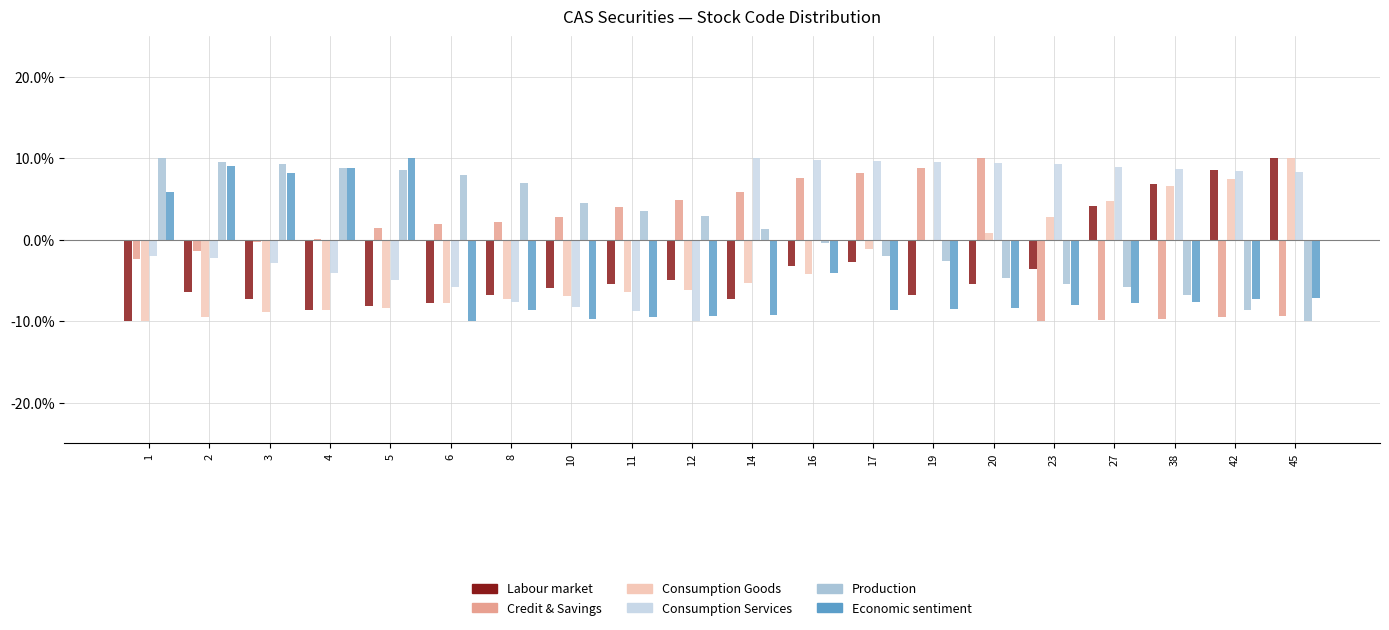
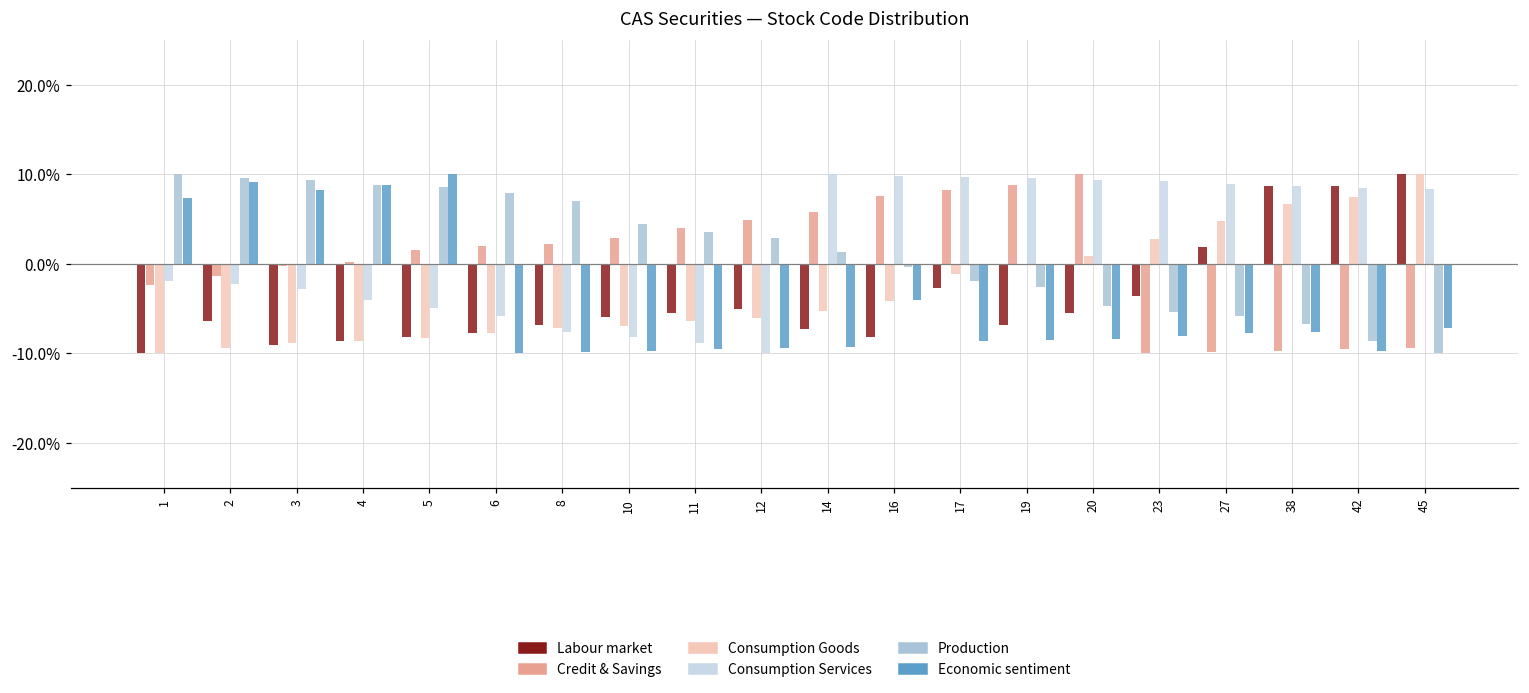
Economic sentiment, 1: 6% -> 7%
Labour market, 3: -7% -> -9%
Economic sentiment, 8: -9% -> -10%
Labour market, 16: -3% -> -8%
Labour market, 27: 4% -> 2%
Labour market, 38: 7% -> 9%
Economic sentiment, 42: -7% -> -10%
